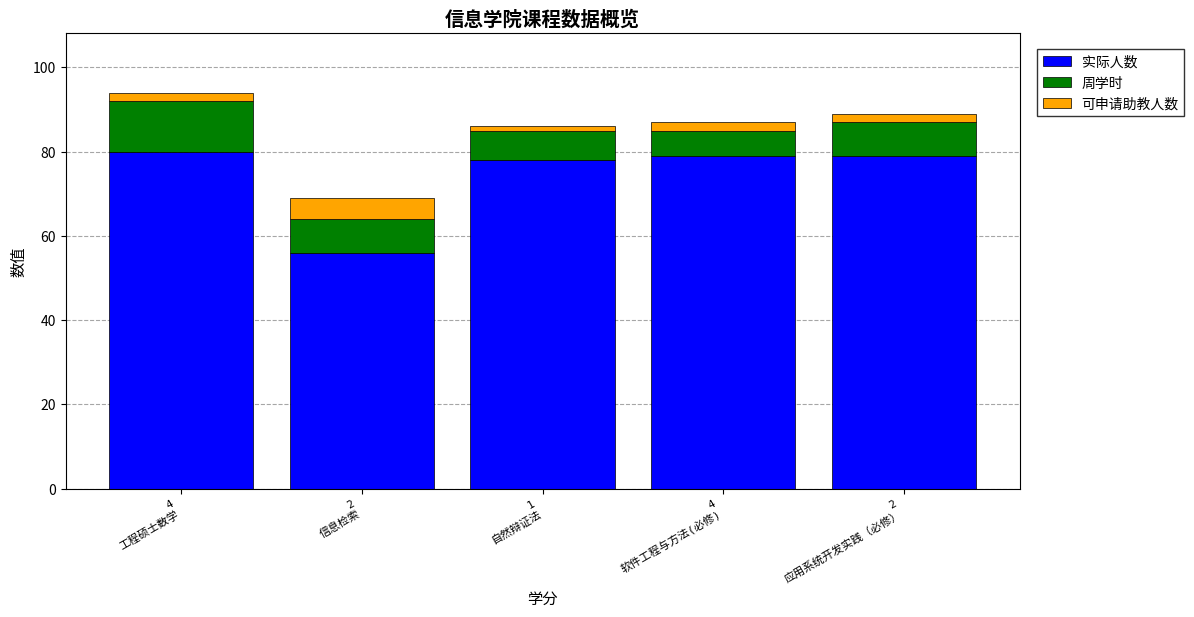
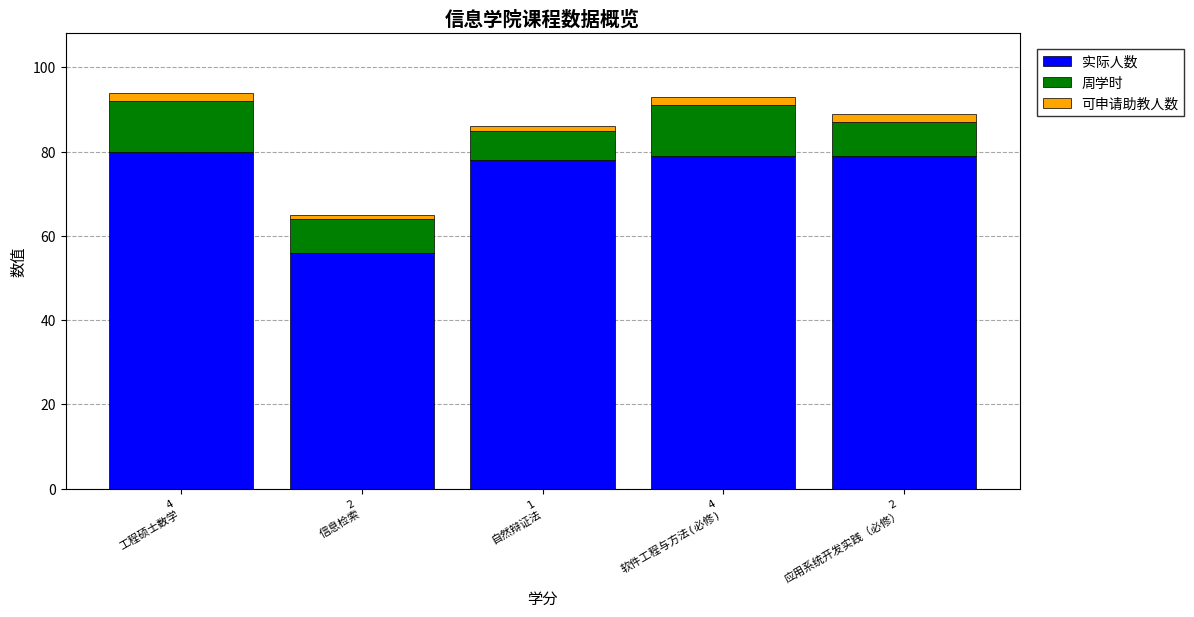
可申请助教人数, 2 信息检索: 5 -> 1
周学时, 4 软件工程与方法(必修): 6 -> 12
